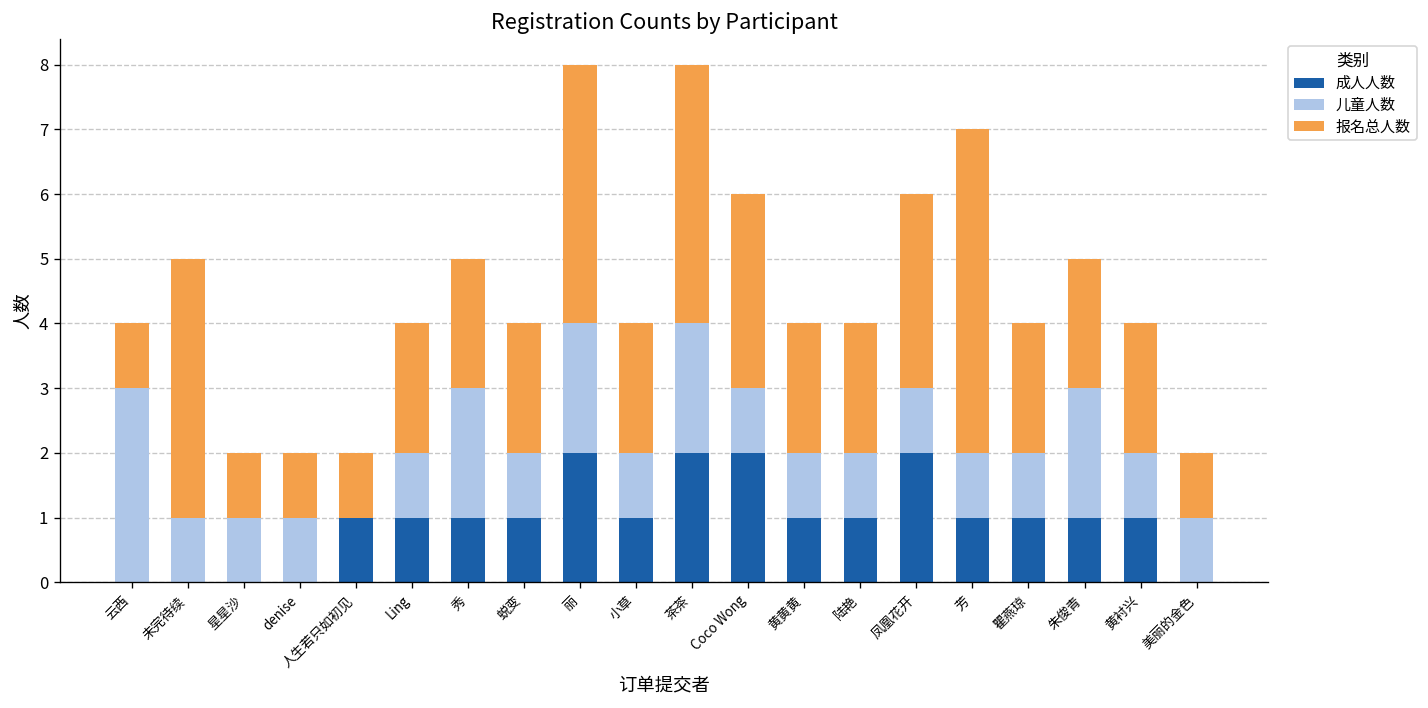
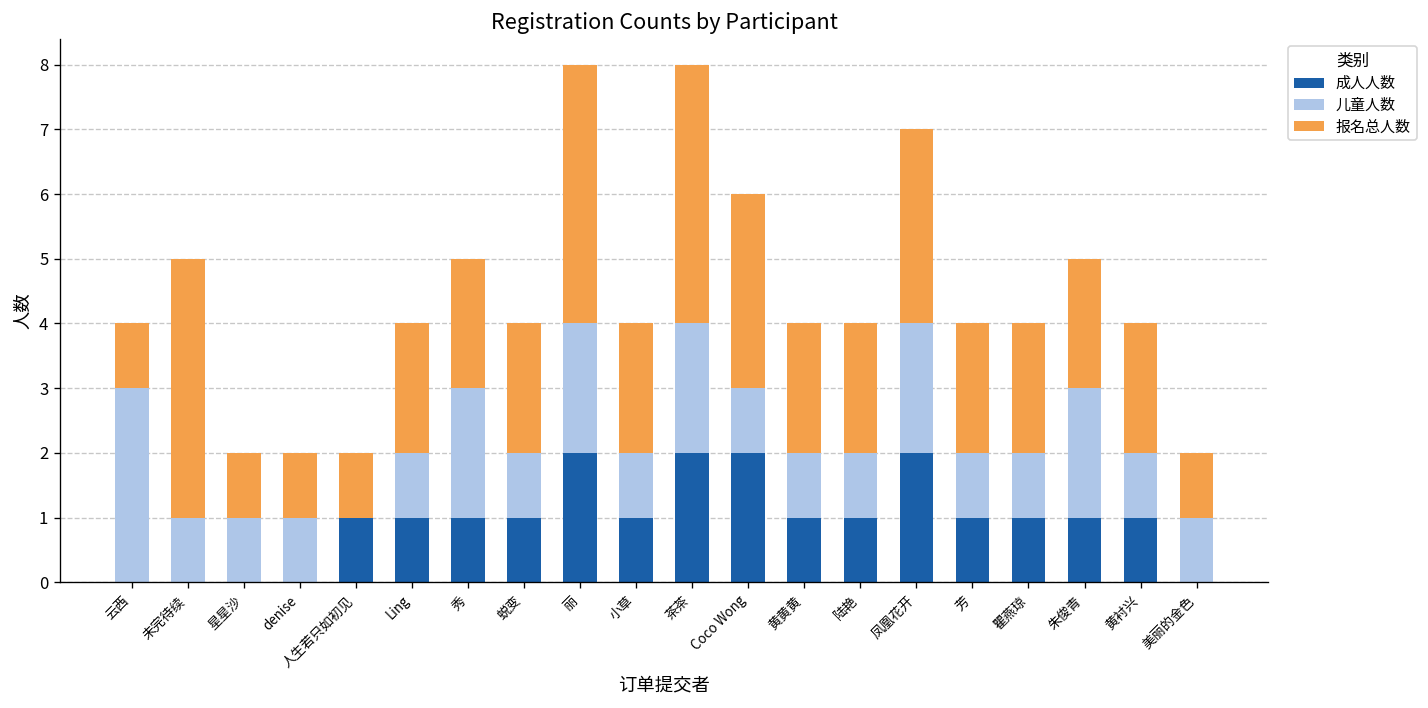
儿童人数, 凤凰花开: 1 -> 2
报名总人数, 芳: 5 -> 2
